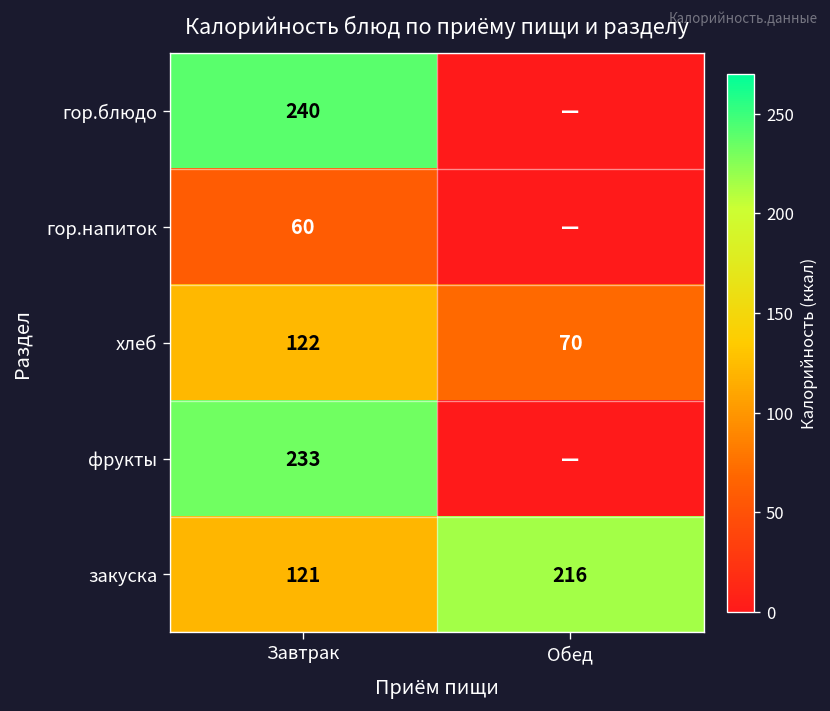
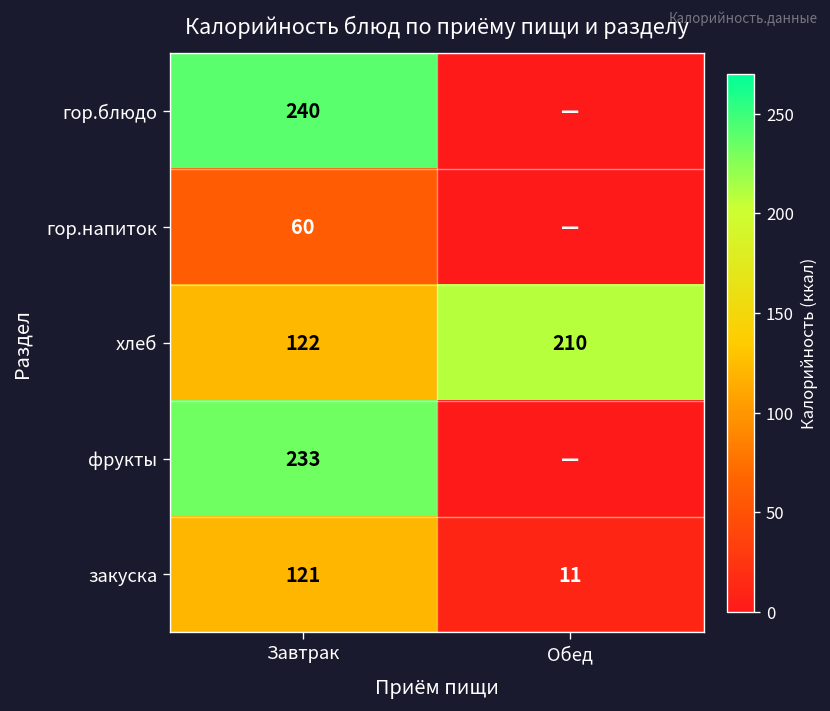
хлеб, Обед: 70 -> 210
закуска, Обед: 216 -> 11
